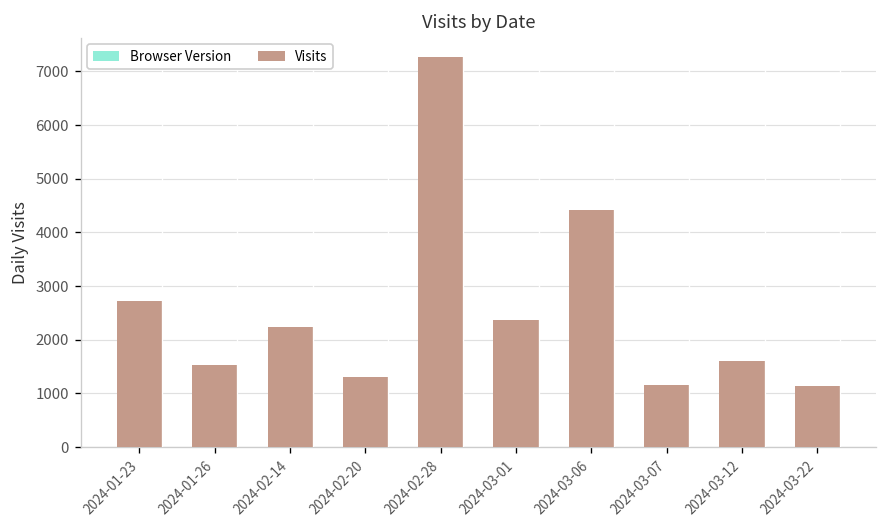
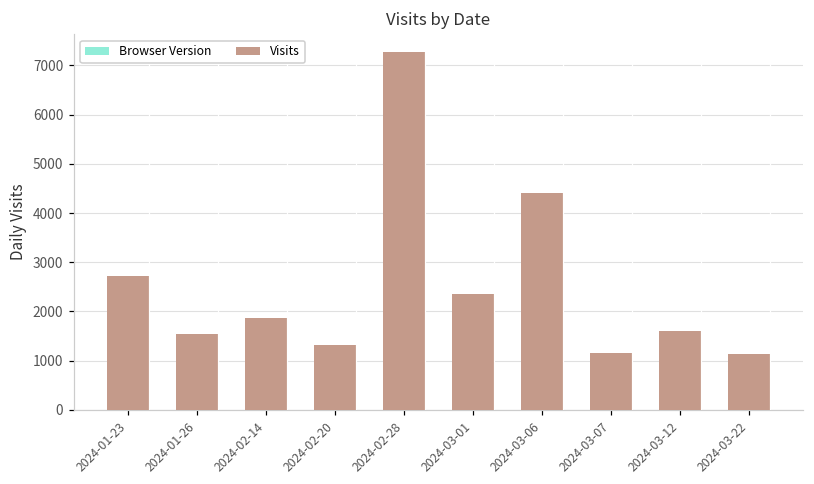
Visits, 2024-02-14: 2200 -> 1900
